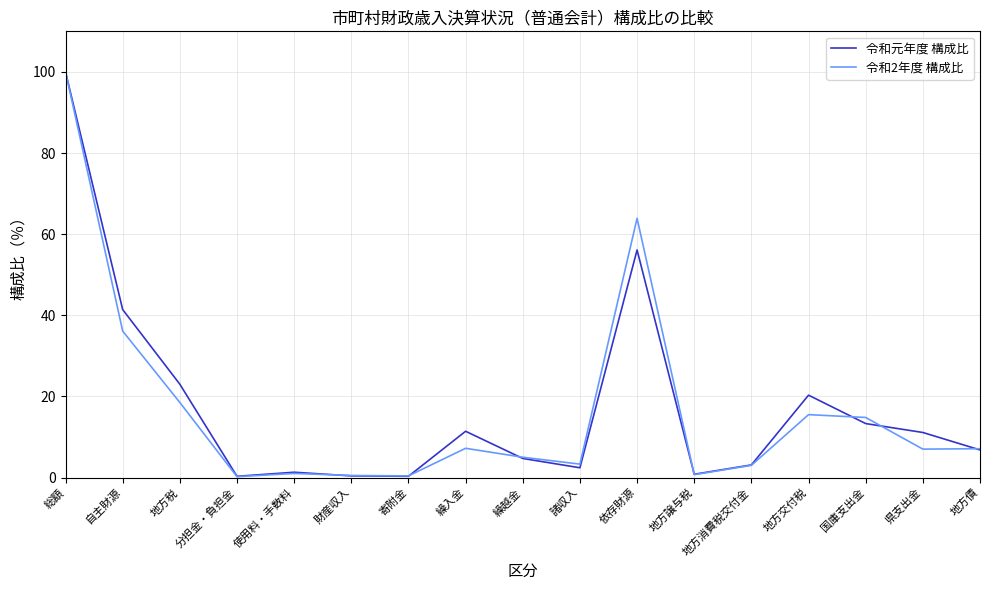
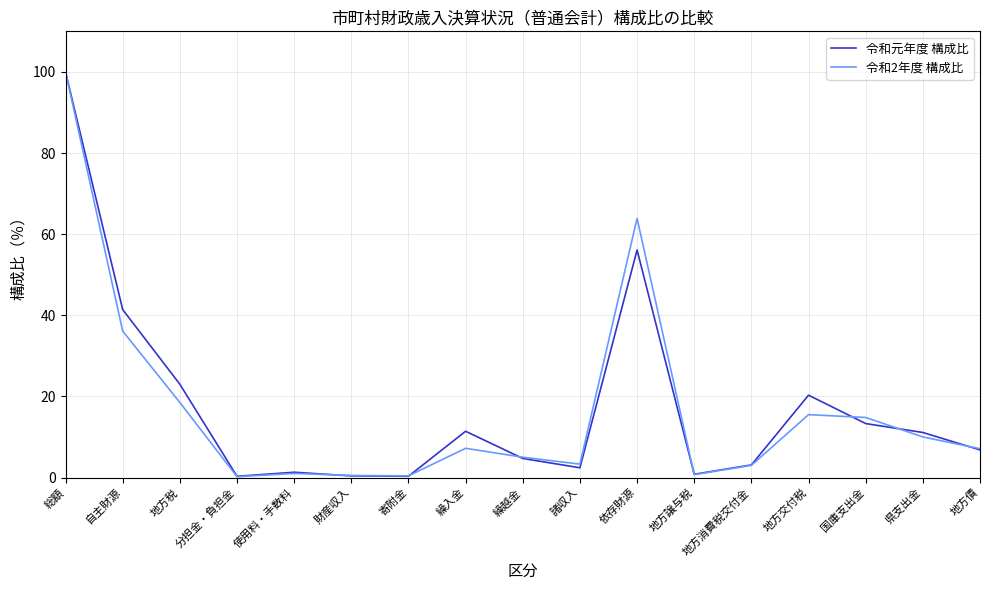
令和2年度 構成比, 県支出金: 7 -> 10
